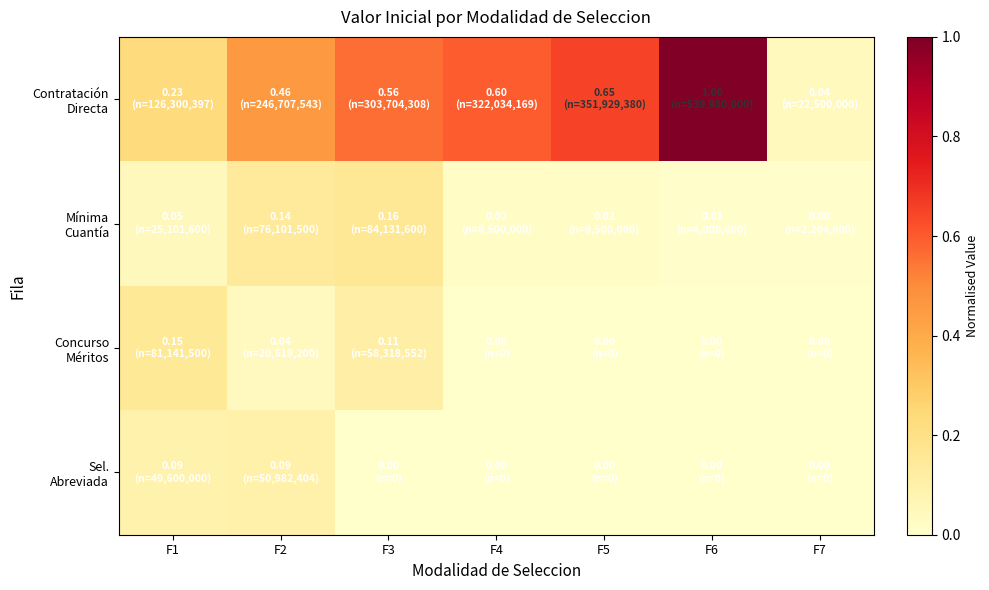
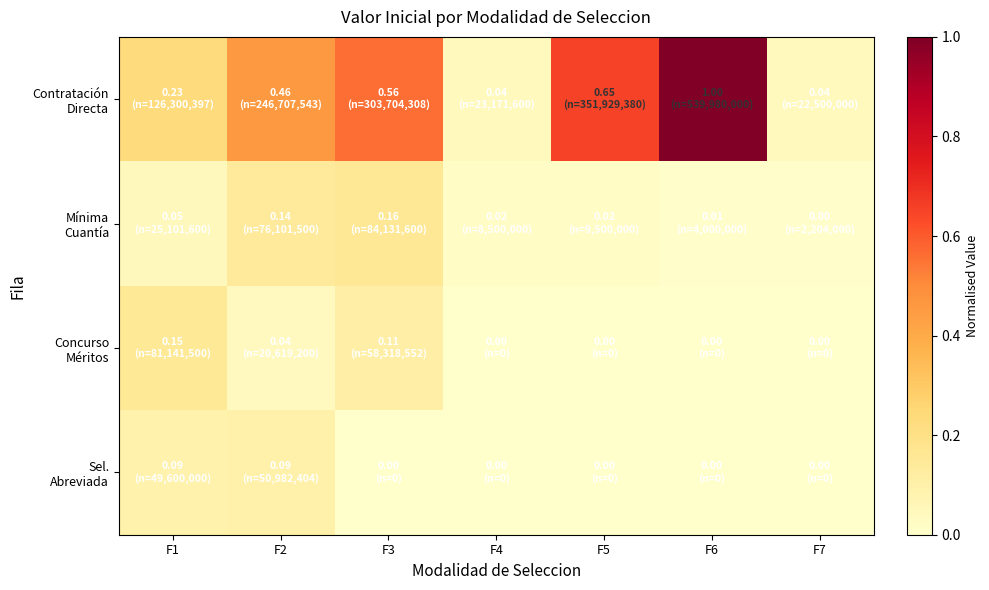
Contratación Directa, F4: 0.60 (n=322,034,169) -> 0.04 (n=23,171,600)
